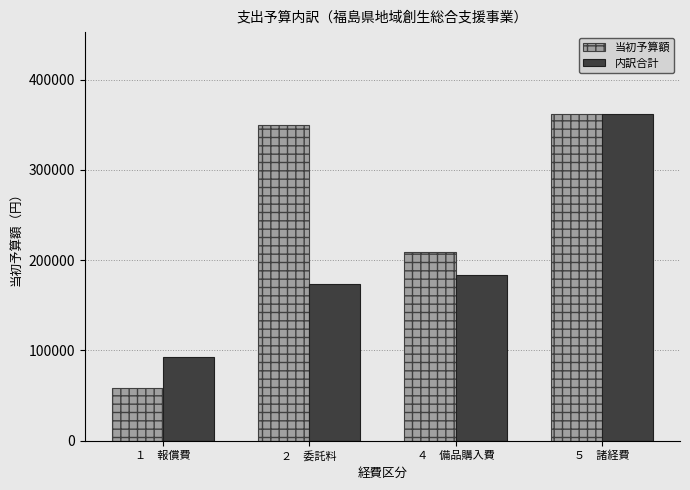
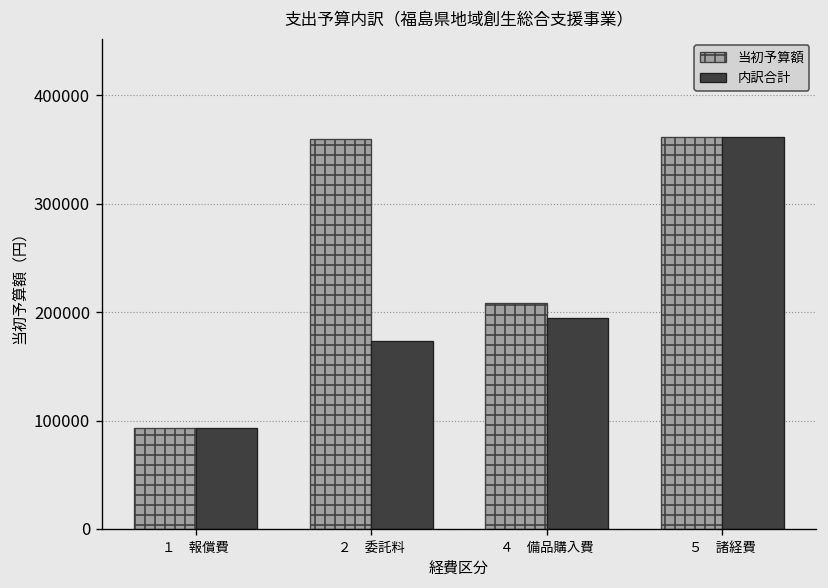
当初予算額, １ 報償費: 60000 -> 90000
当初予算額, ２ 委託料: 350000 -> 360000
内訳合計, ４ 備品購入費: 180000 -> 200000
